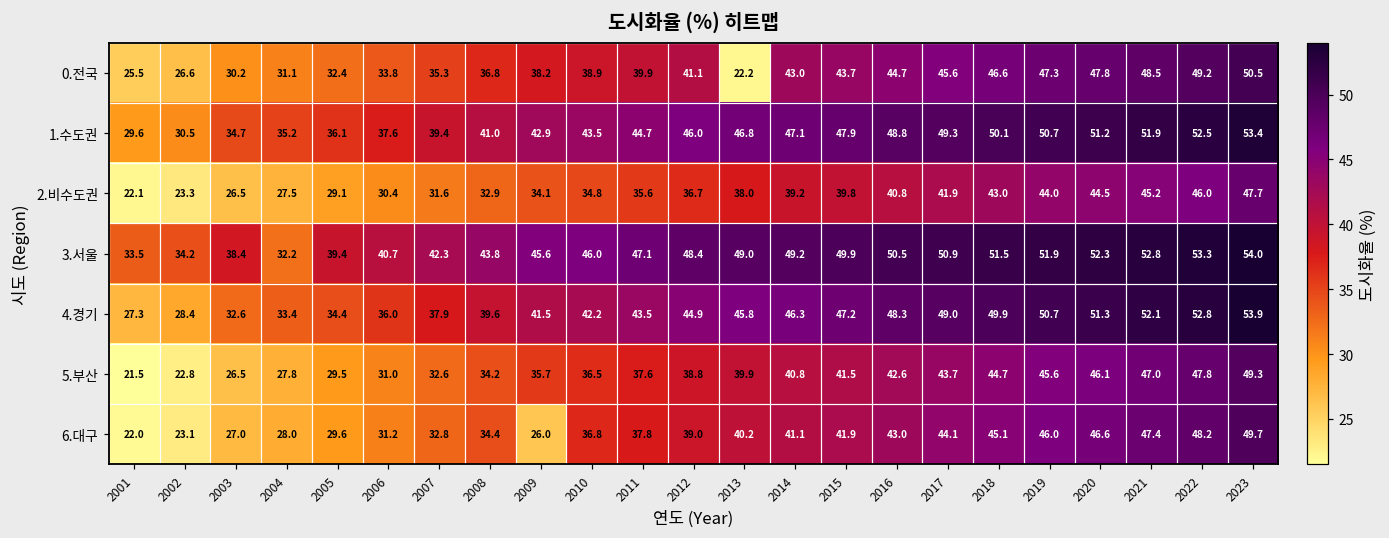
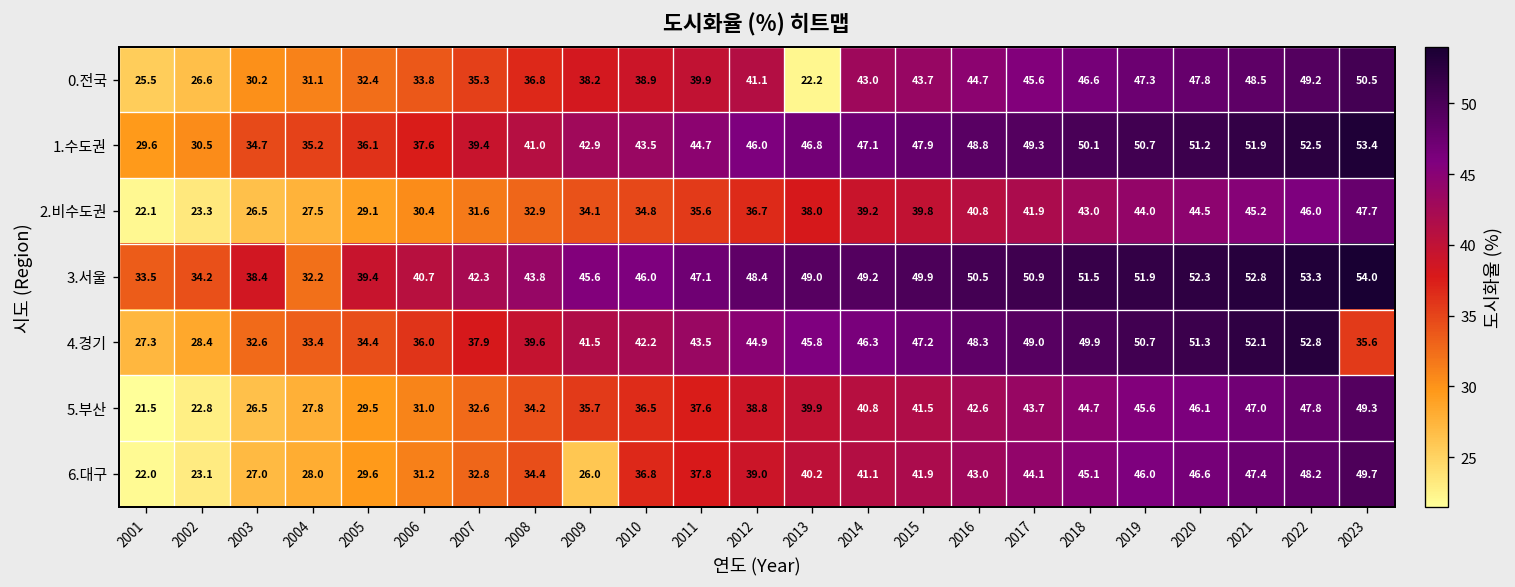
4.경기, 2023: 53.9 -> 35.6
